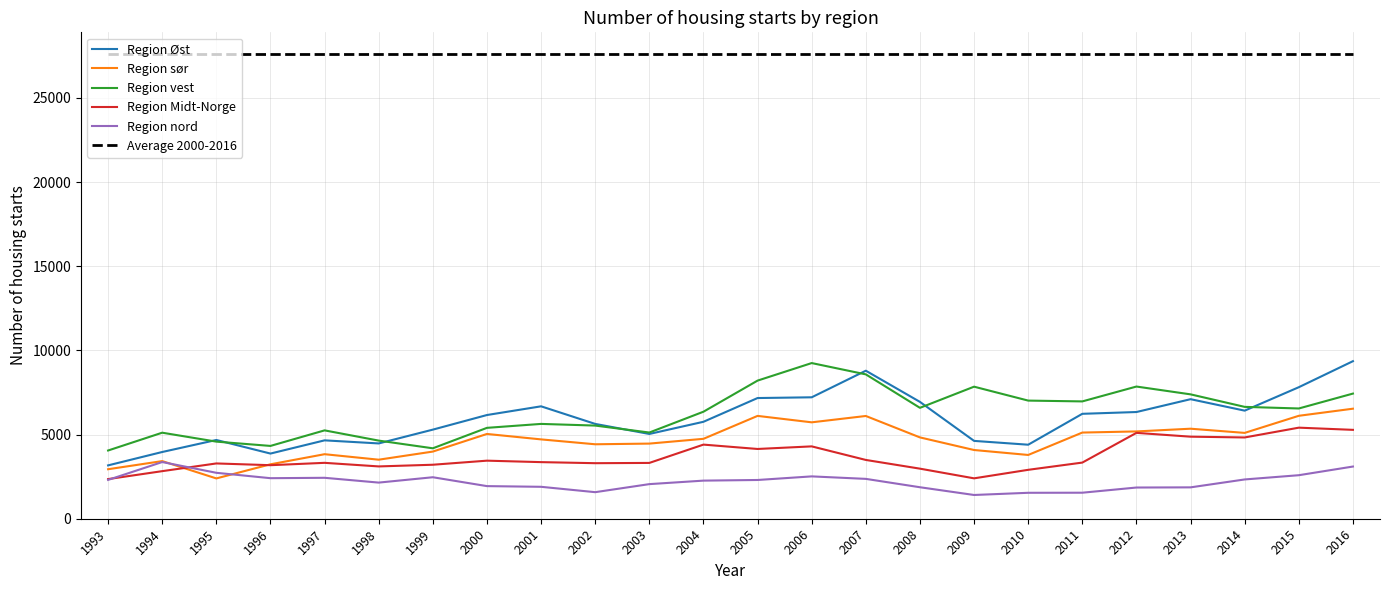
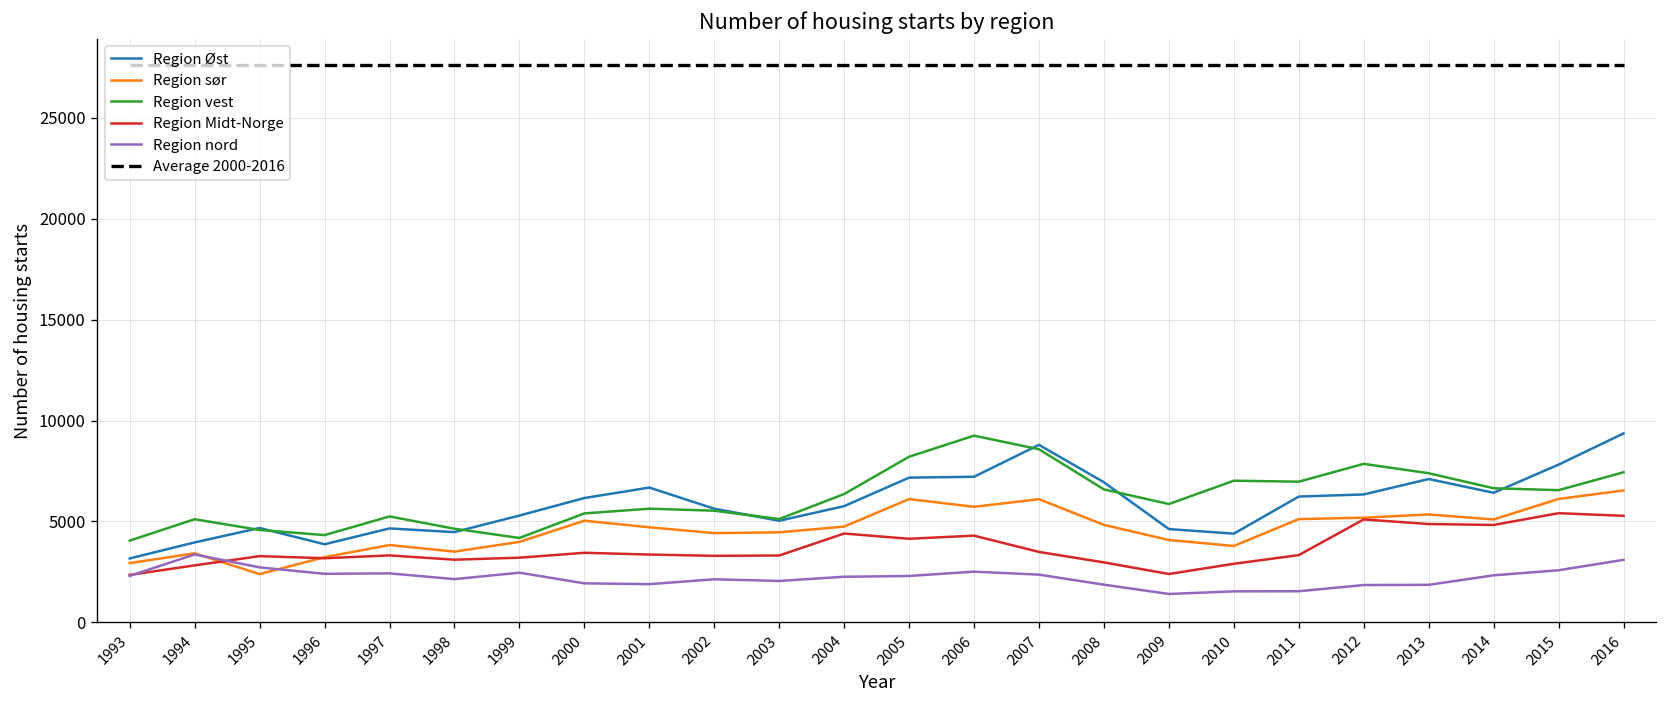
Region nord, 2002: 1600 -> 2100
Region vest, 2009: 7800 -> 5900
